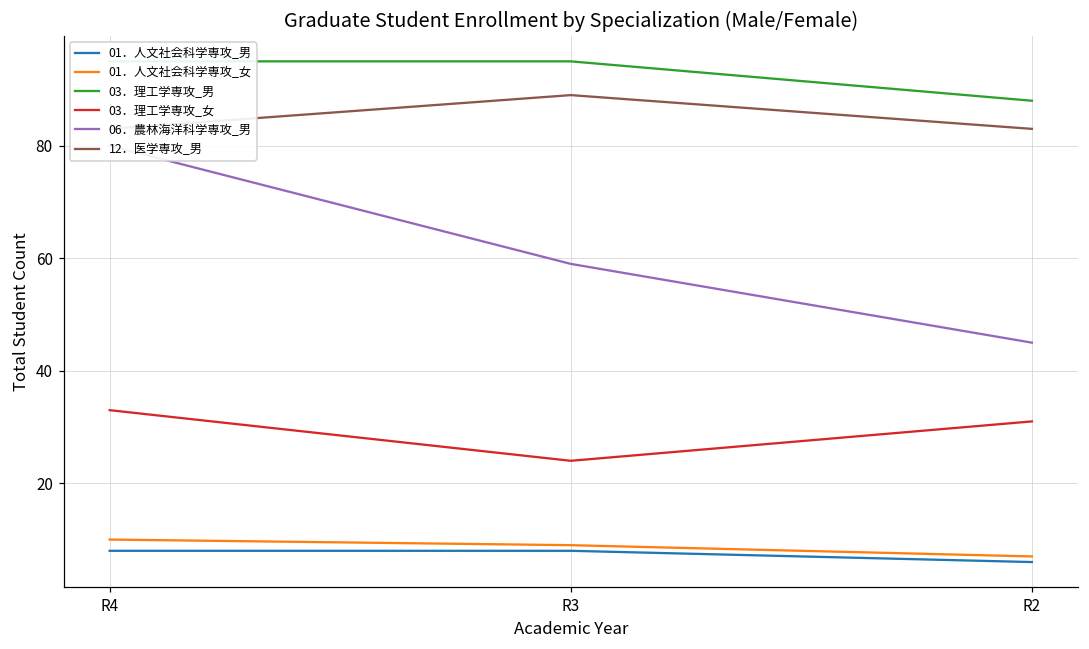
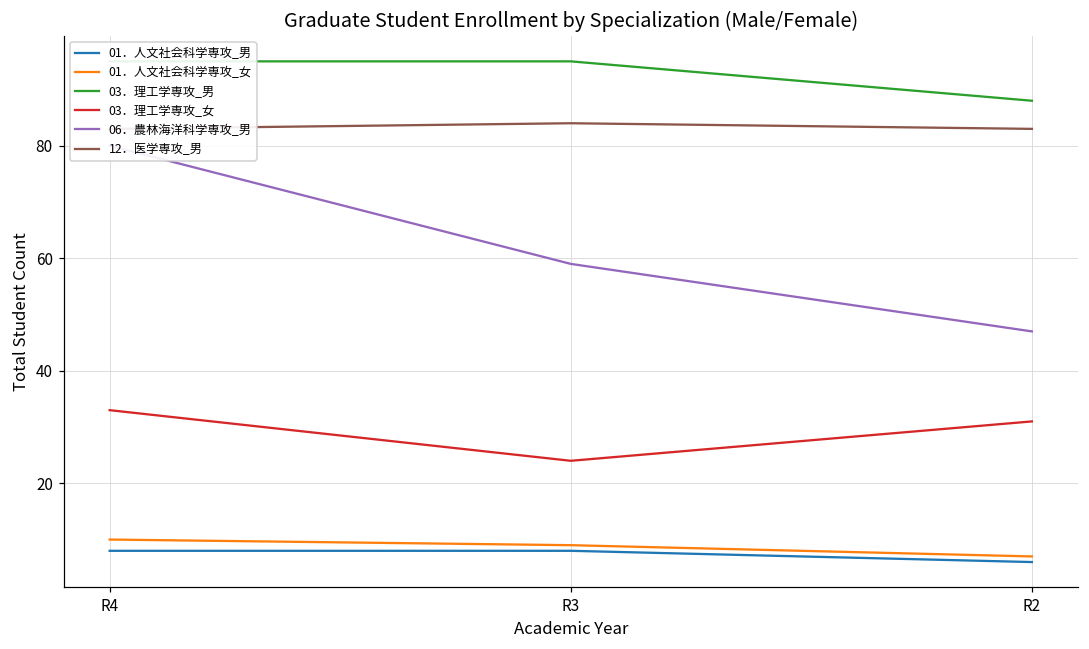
12．医学専攻_男, R3: 89 -> 84
06．農林海洋科学専攻_男, R2: 45 -> 47
